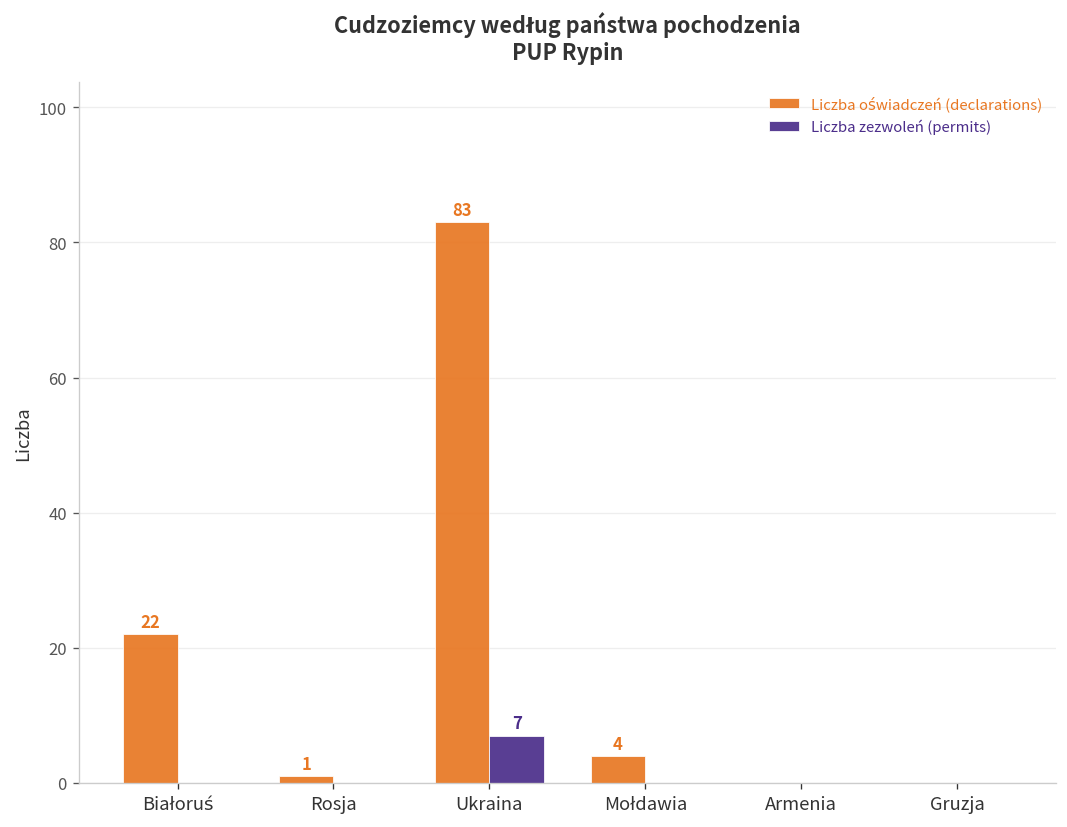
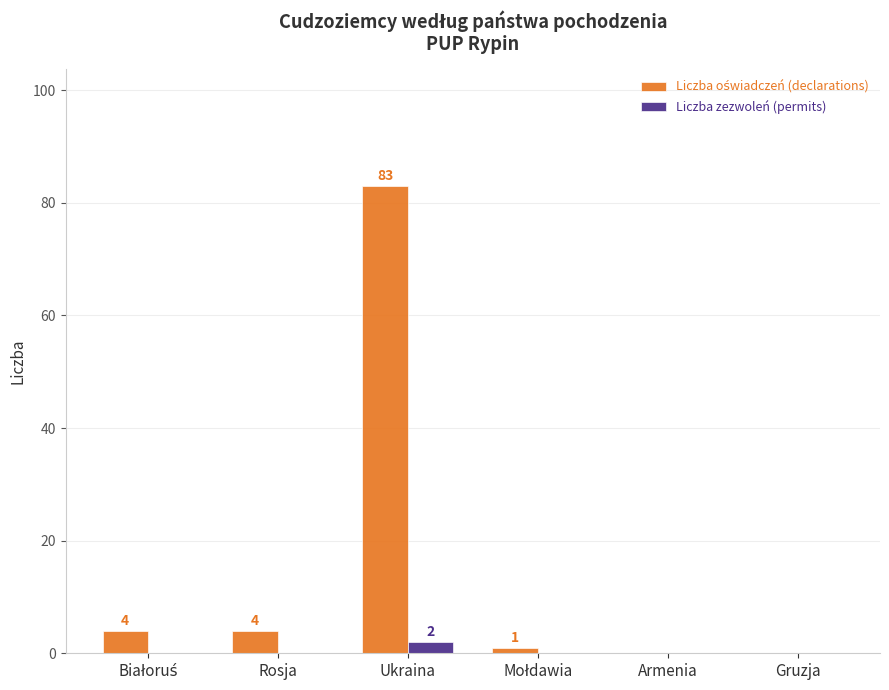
Liczba oświadczeń (declarations), Białoruś: 22 -> 4
Liczba oświadczeń (declarations), Rosja: 1 -> 4
Liczba zezwoleń (permits), Ukraina: 7 -> 2
Liczba oświadczeń (declarations), Mołdawia: 4 -> 1
